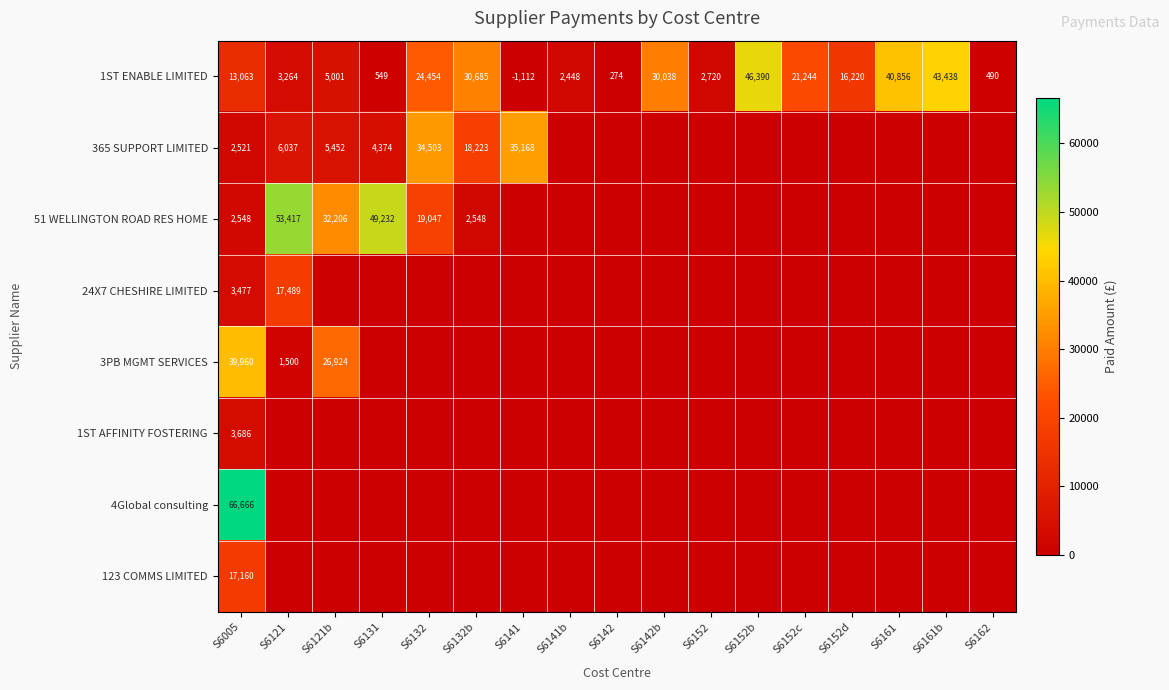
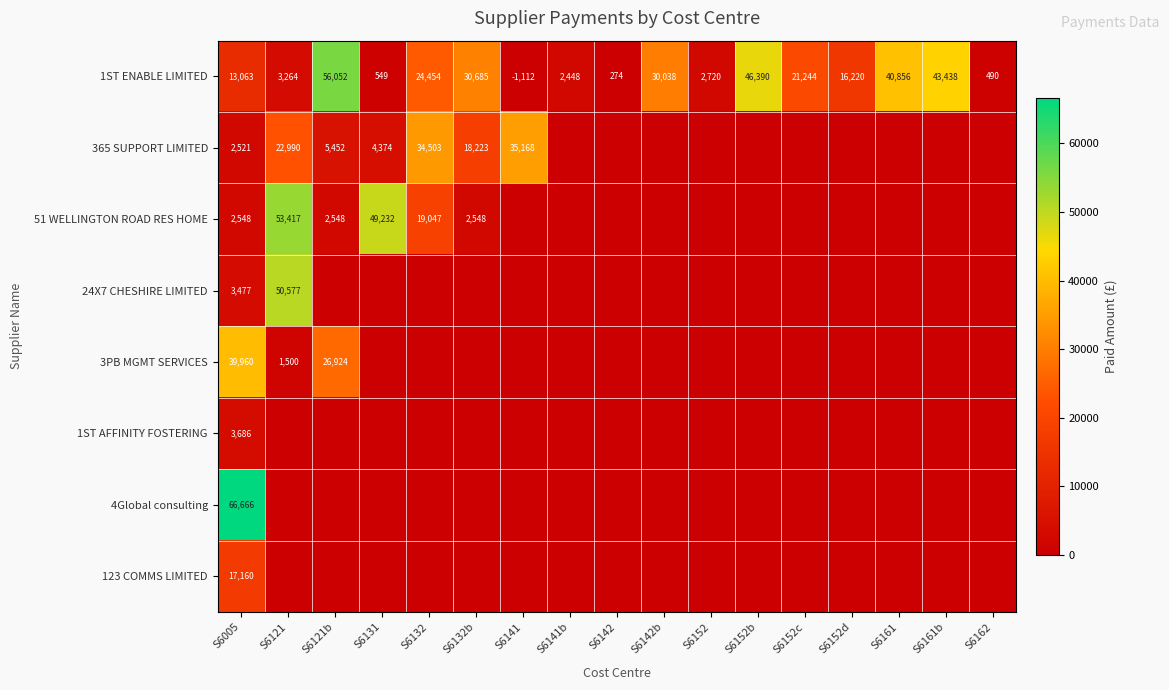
1ST ENABLE LIMITED, S6121b: 5,001 -> 56,052
365 SUPPORT LIMITED, S6121: 6,037 -> 22,990
51 WELLINGTON ROAD RES HOME, S6121b: 32,206 -> 2,548
24X7 CHESHIRE LIMITED, S6121: 17,489 -> 50,577
